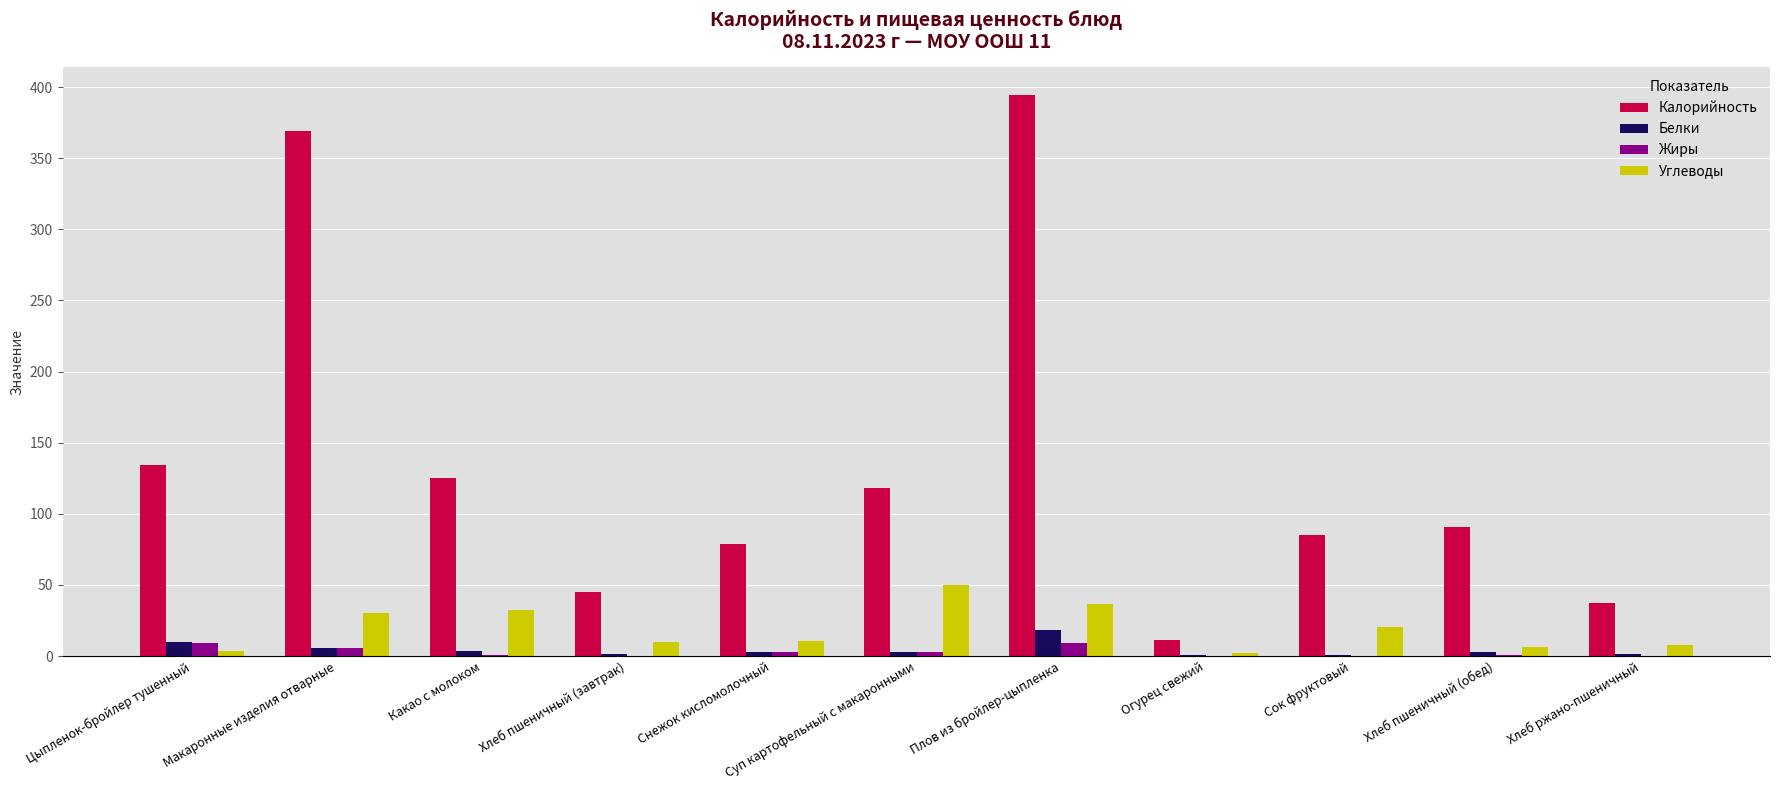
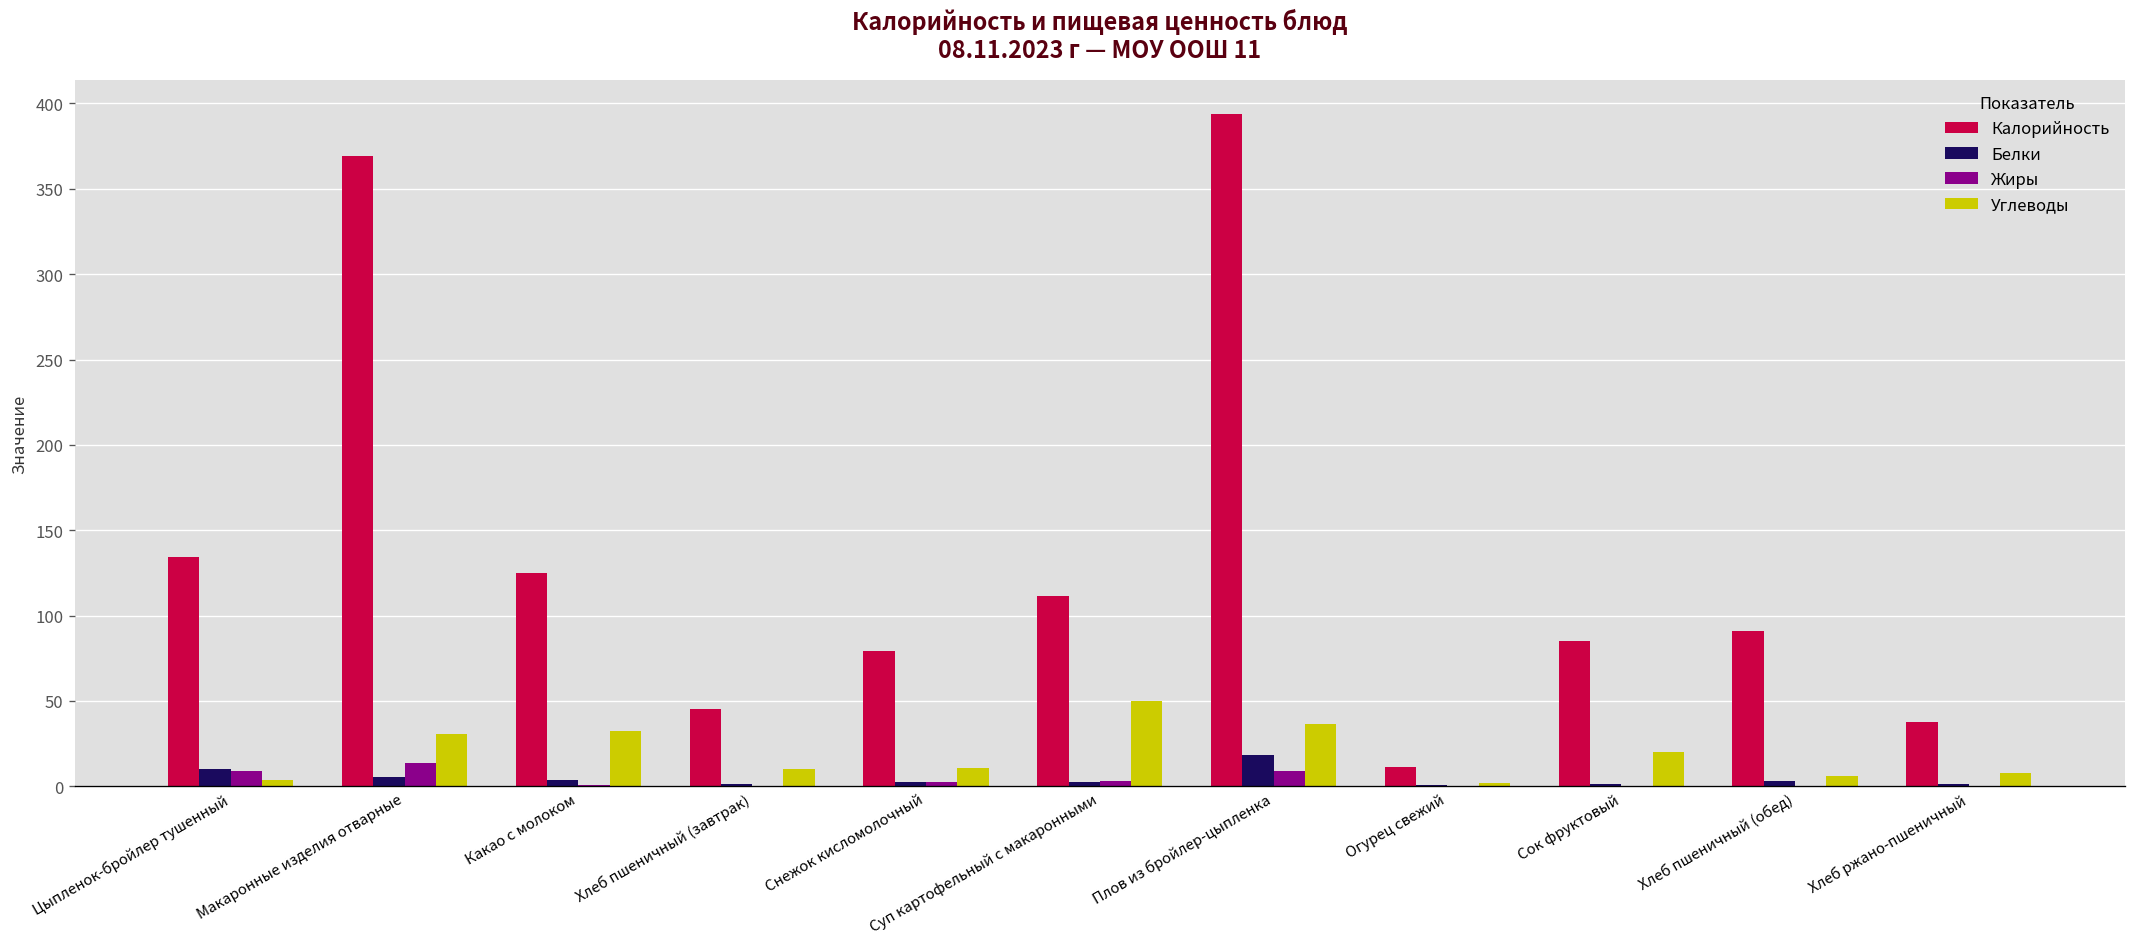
Жиры, Макаронные изделия отварные: 6 -> 14
Калорийность, Суп картофельный с макаронными: 118 -> 112
